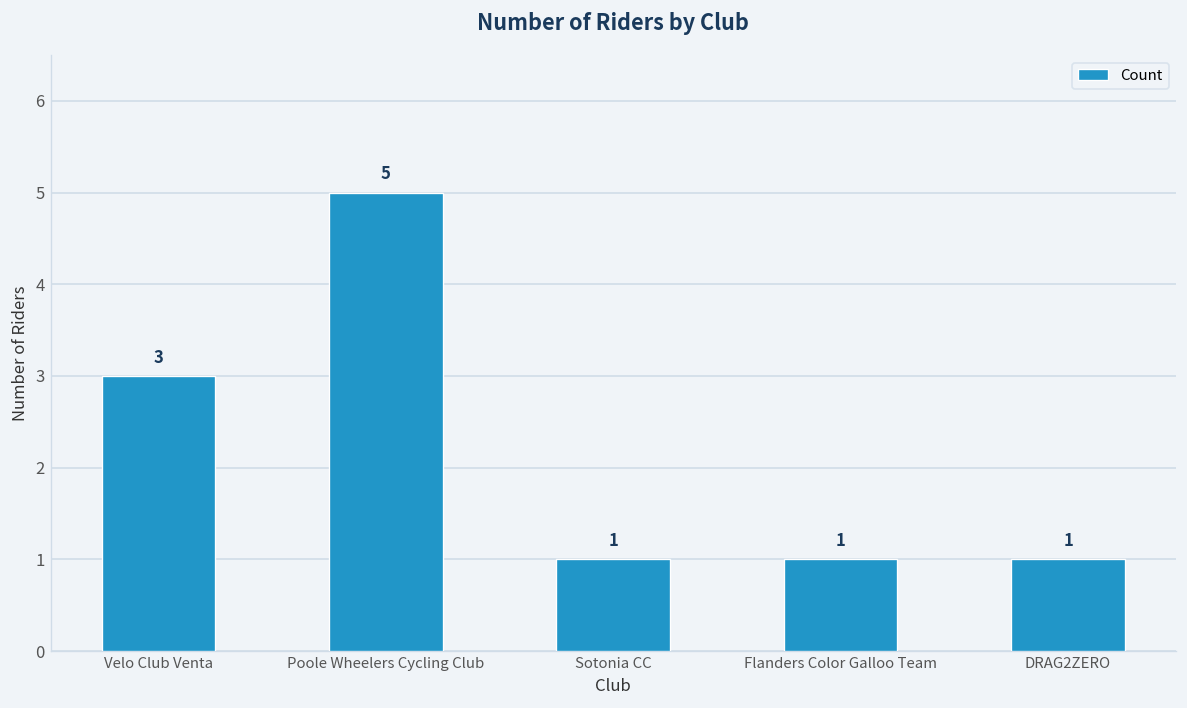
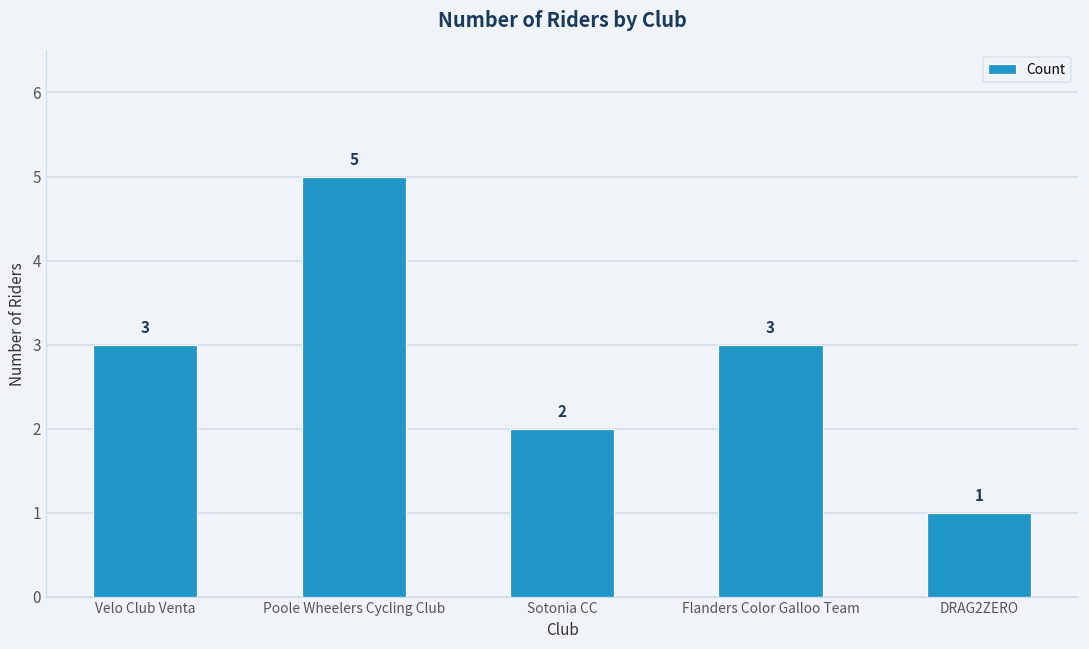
Sotonia CC: 1 -> 2
Flanders Color Galloo Team: 1 -> 3
